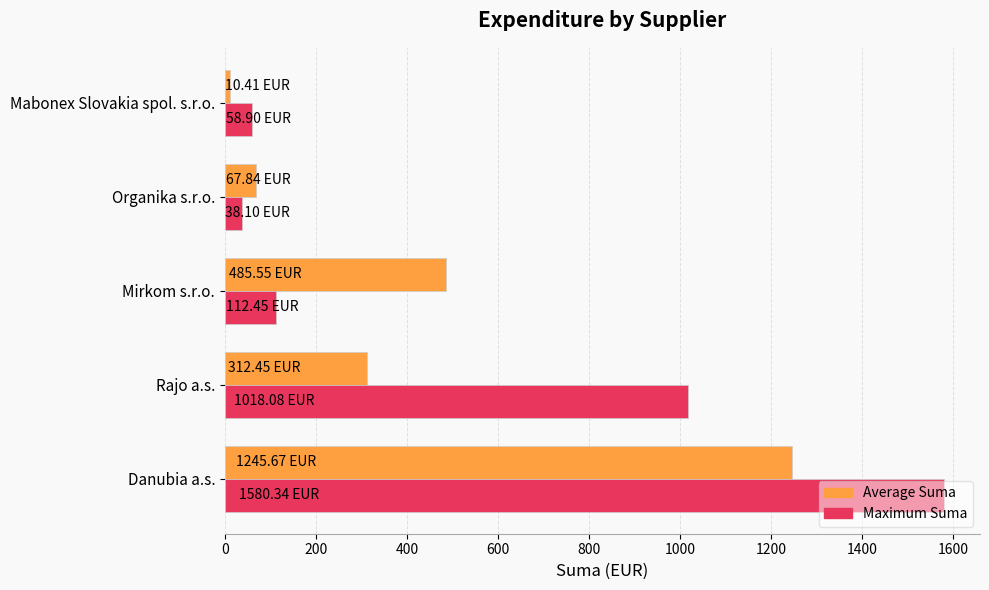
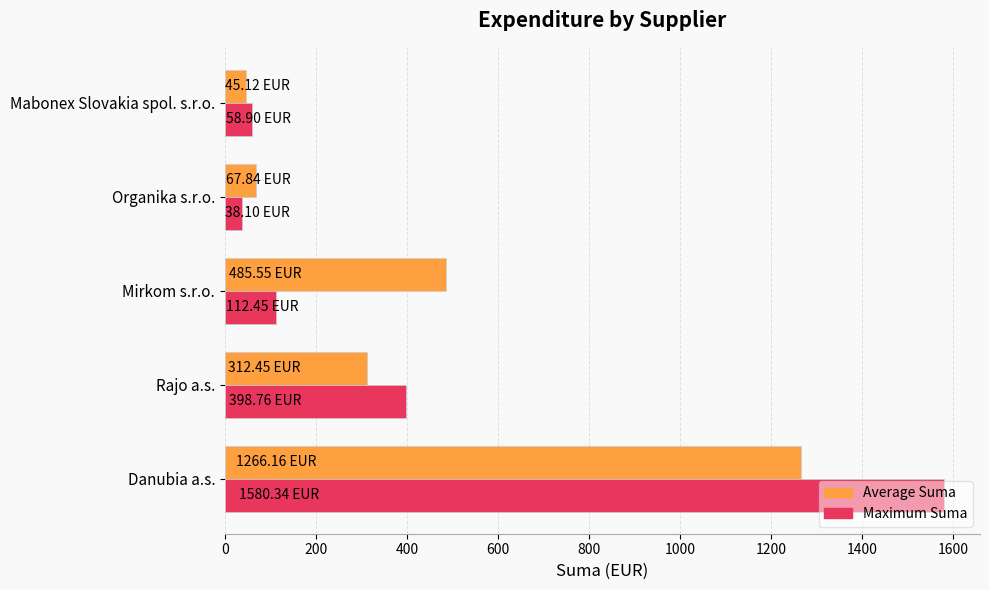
Average Suma, Mabonex Slovakia spol. s.r.o.: 10.41 -> 45.12
Maximum Suma, Rajo a.s.: 1018.08 -> 398.76
Average Suma, Danubia a.s.: 1245.67 -> 1266.16
